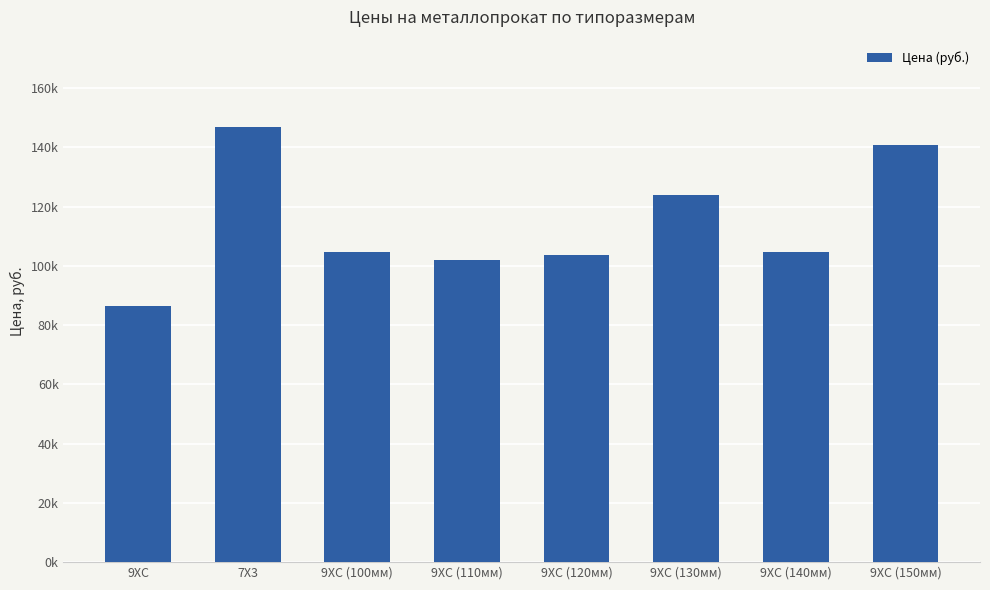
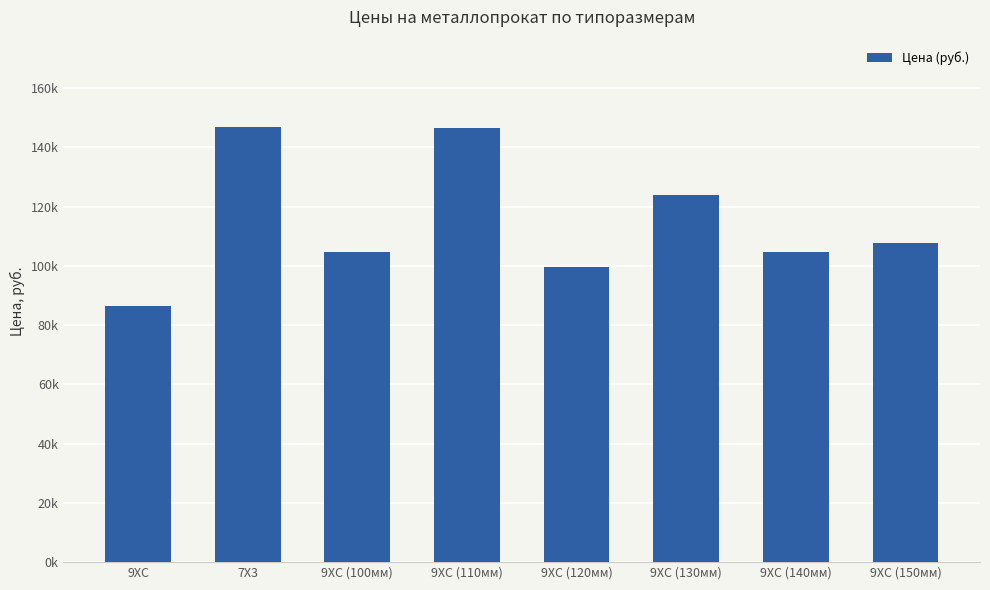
9ХС (110мм): 102000 -> 147000
9ХС (120мм): 104000 -> 100000
9ХС (150мм): 141000 -> 108000
